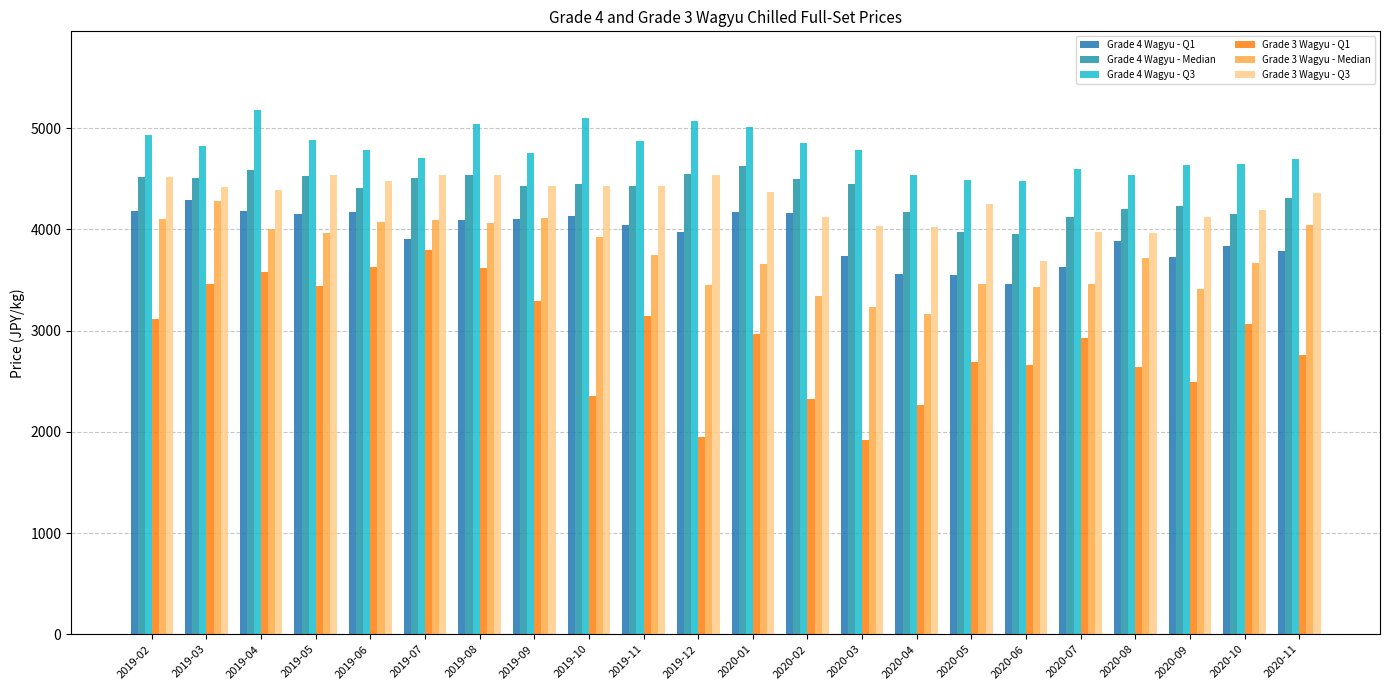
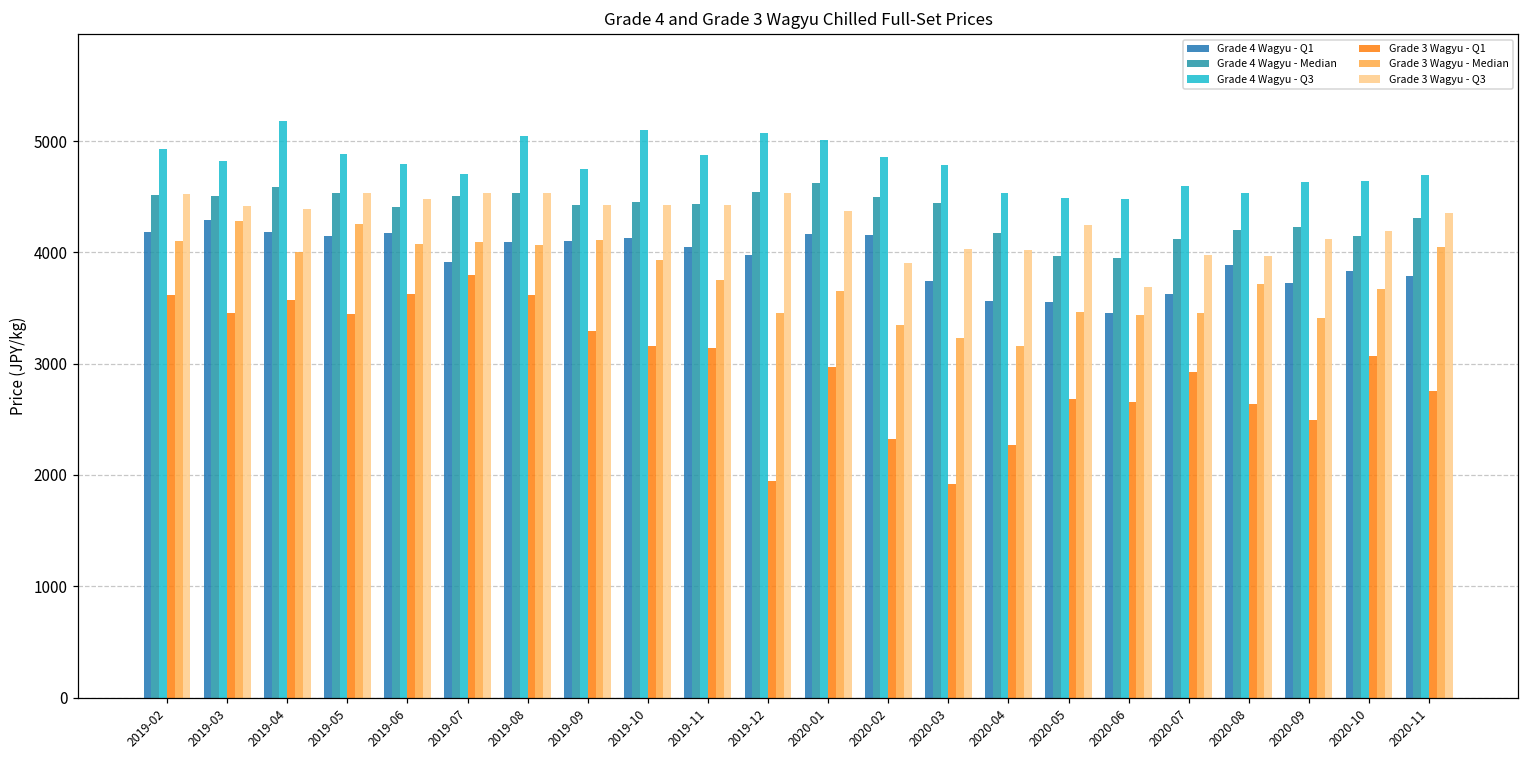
Grade 3 Wagyu - Q1, 2019-02: 3110 -> 3620
Grade 3 Wagyu - Median, 2019-05: 3970 -> 4250
Grade 3 Wagyu - Q1, 2019-10: 2350 -> 3160
Grade 3 Wagyu - Q3, 2020-02: 4130 -> 3900
